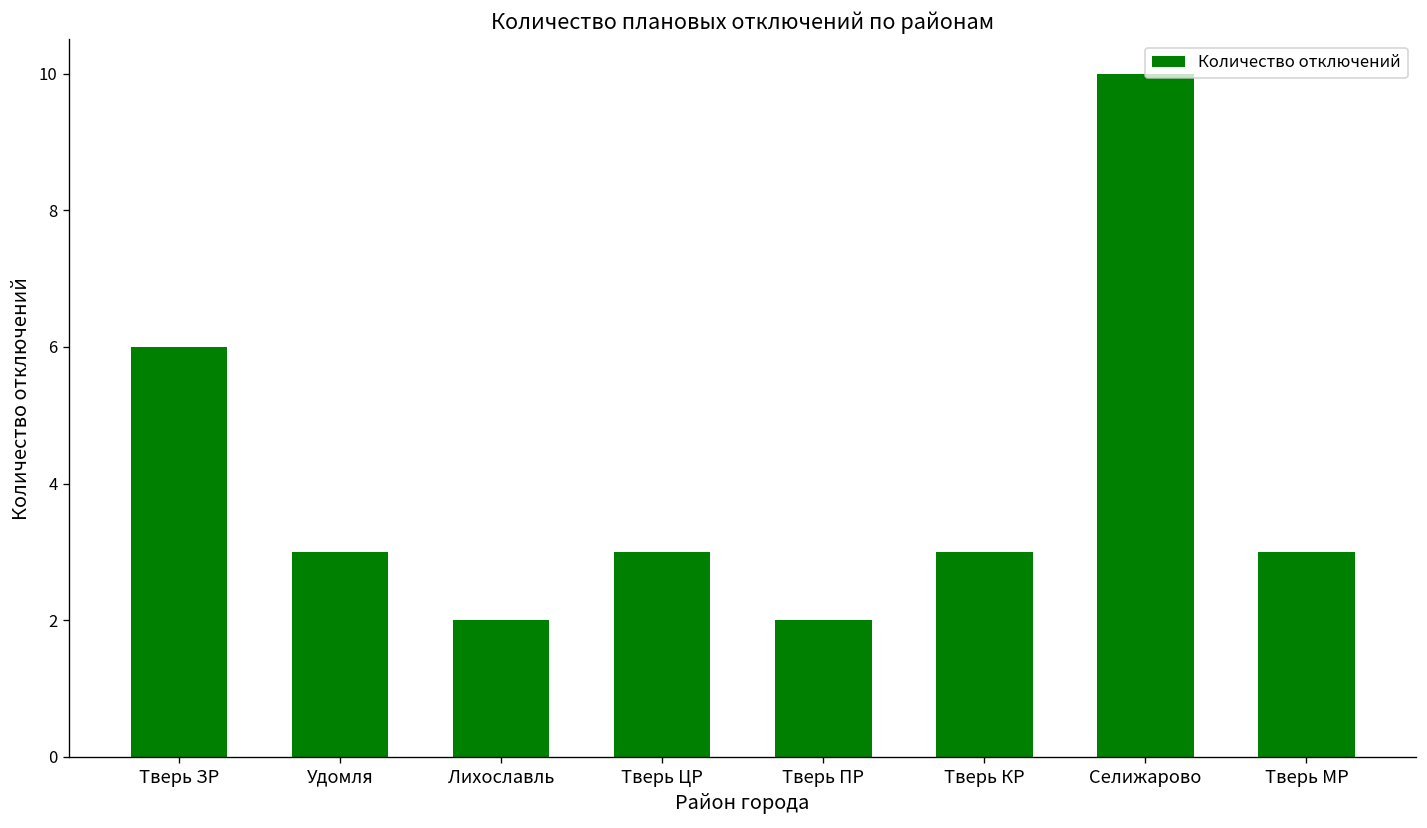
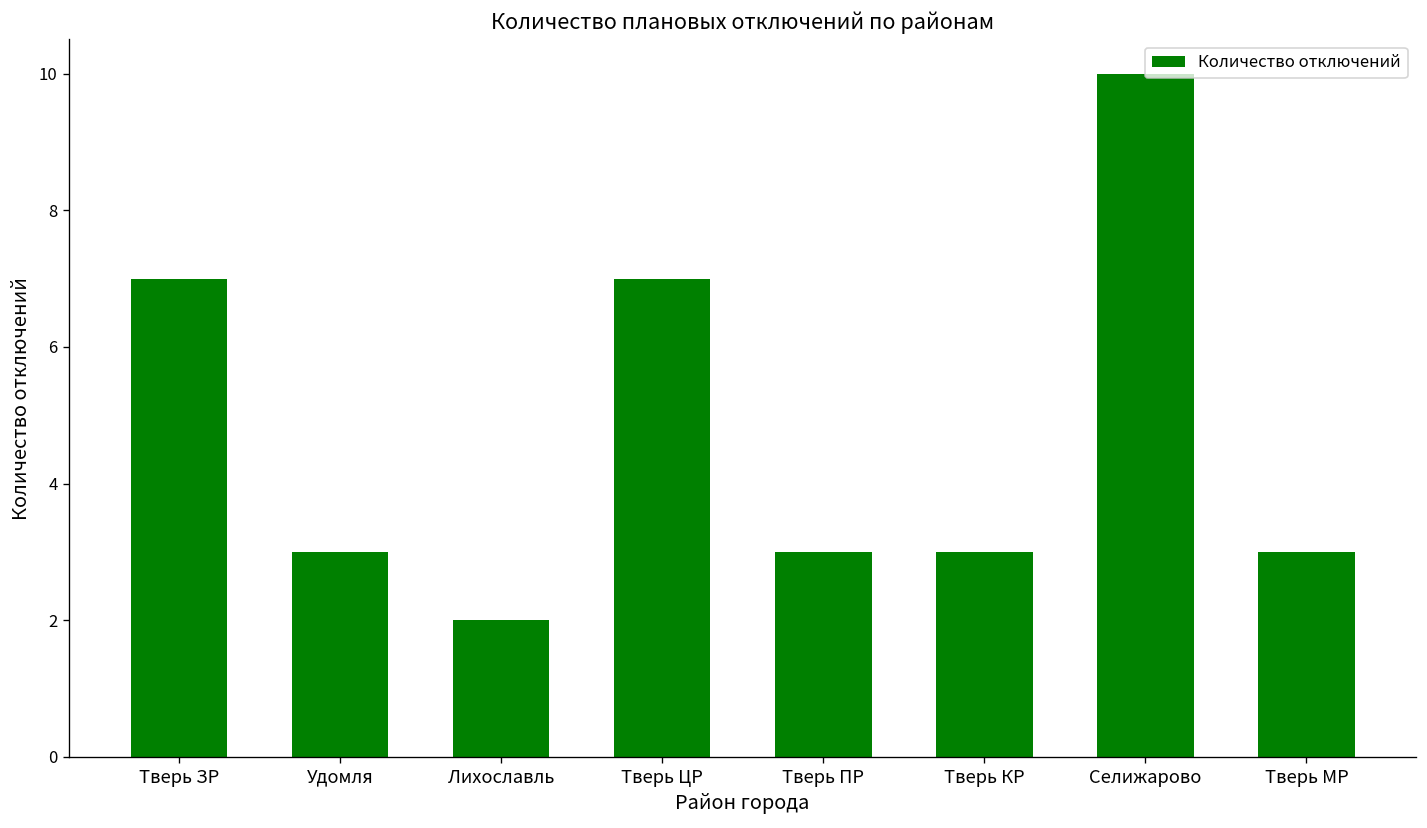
Тверь ЗР: 6 -> 7
Тверь ЦР: 3 -> 7
Тверь ПР: 2 -> 3
